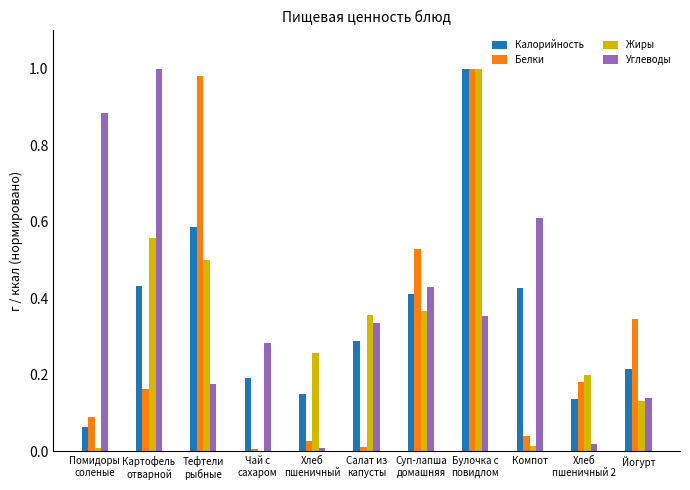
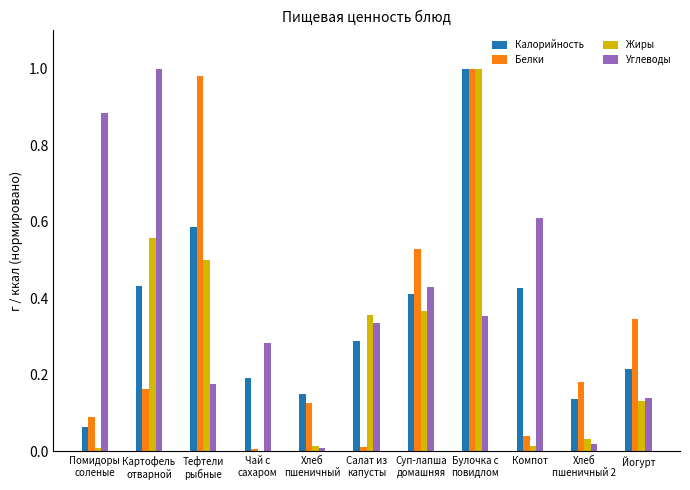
Белки, Хлеб пшеничный: 0.03 -> 0.13
Жиры, Хлеб пшеничный: 0.26 -> 0.01
Жиры, Хлеб пшеничный 2: 0.20 -> 0.03
